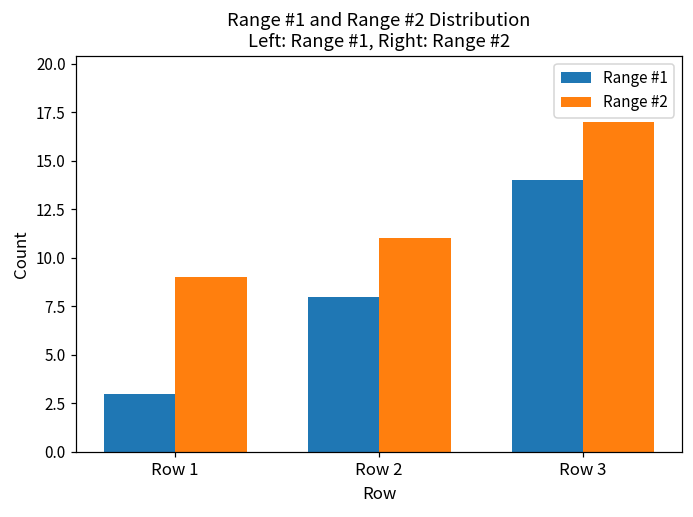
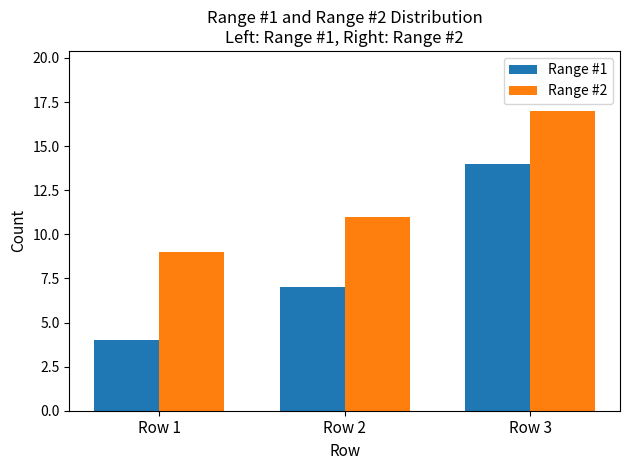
Range #1, Row 1: 3 -> 4
Range #1, Row 2: 8 -> 7
